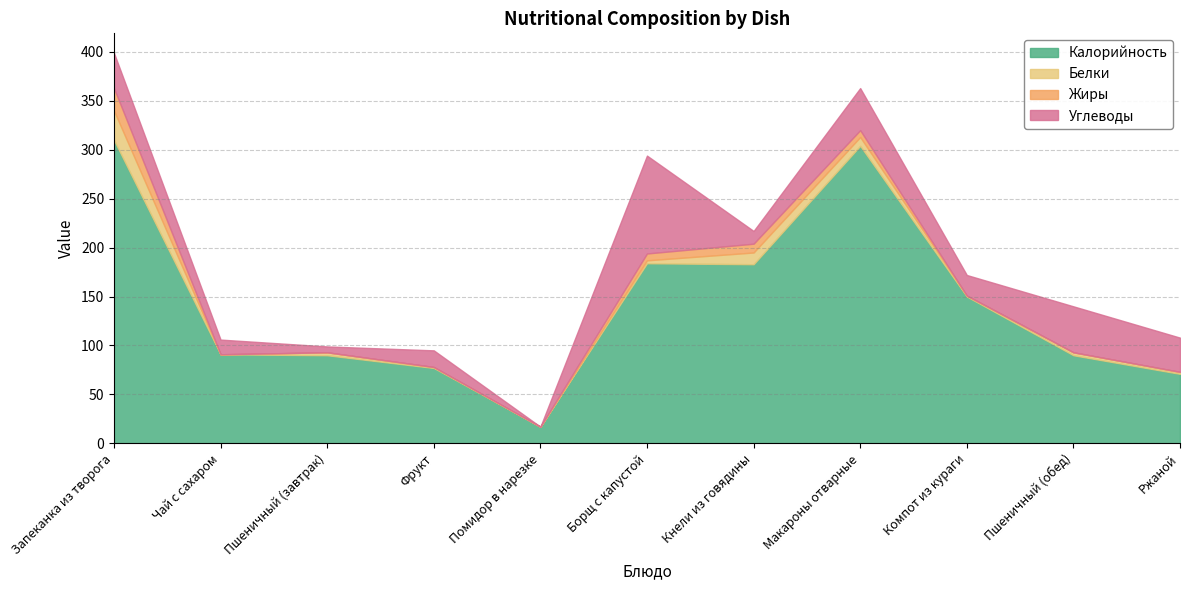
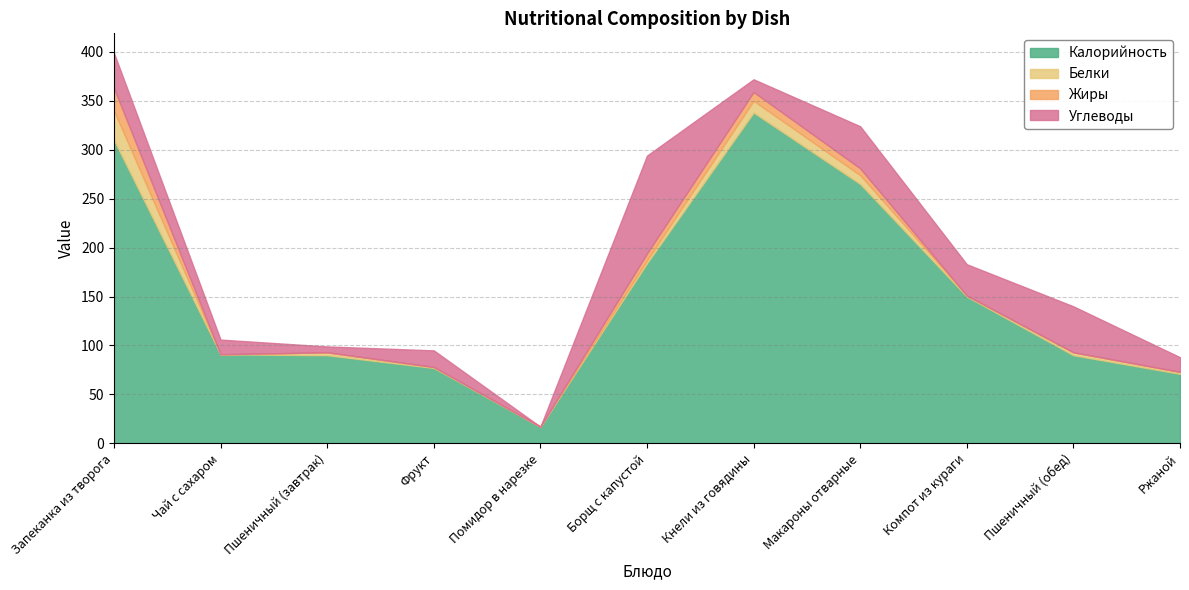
Калорийность, Кнели из говядины: 180 -> 340
Калорийность, Макароны отварные: 300 -> 270
Углеводы, Компот из кураги: 20 -> 30
Углеводы, Ржаной: 40 -> 20
